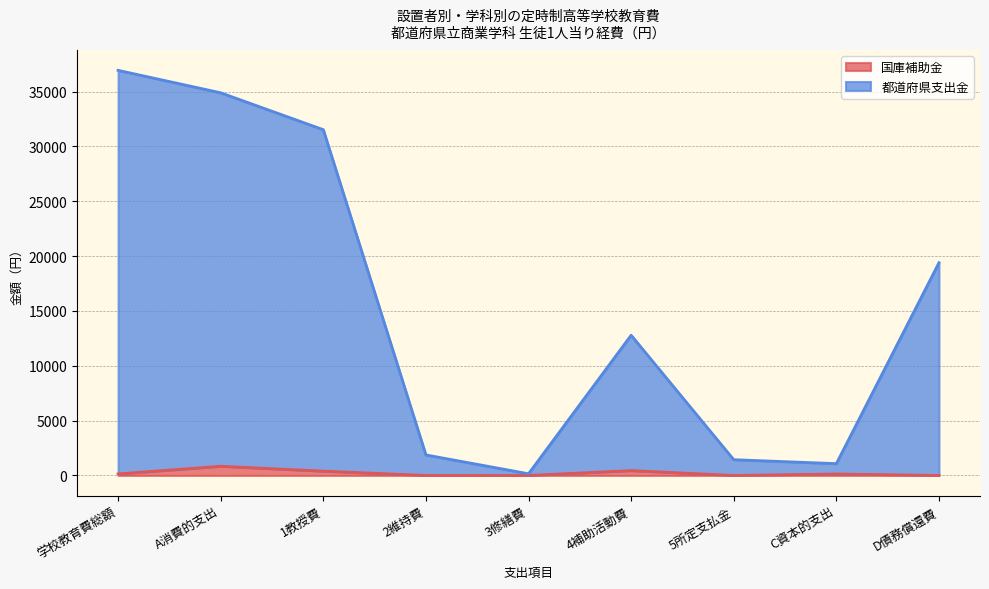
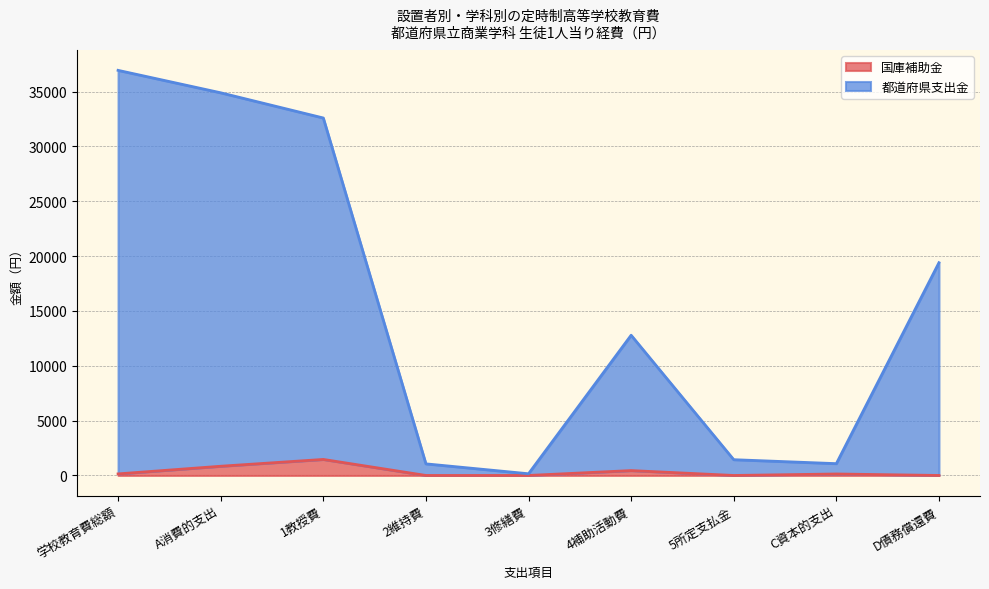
国庫補助金, 1教授費: 400 -> 1500
都道府県支出金, 2維持費: 1900 -> 1100
